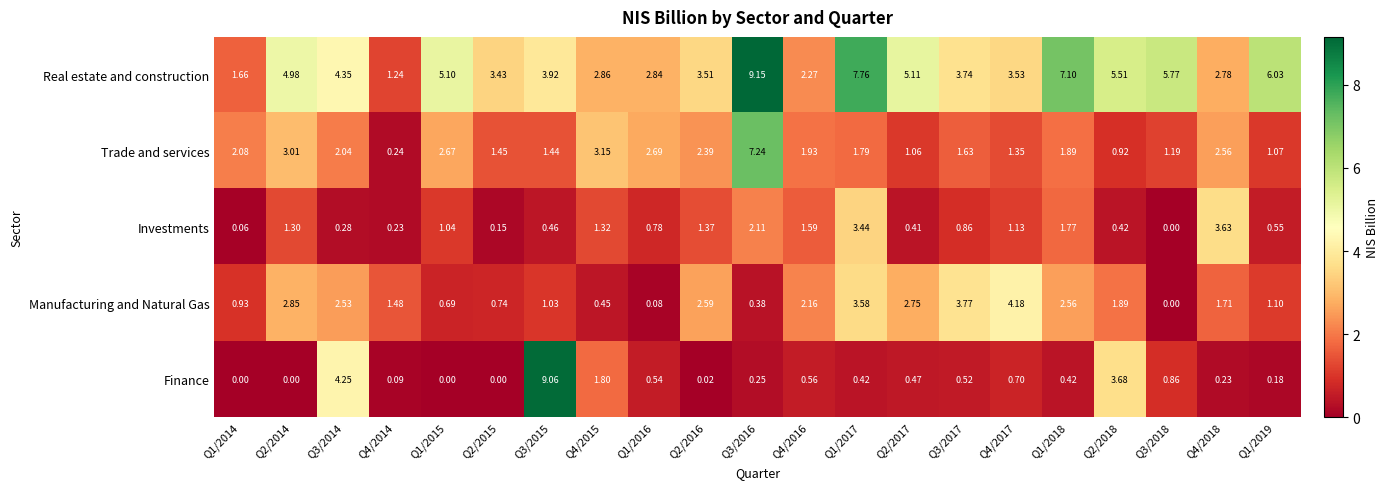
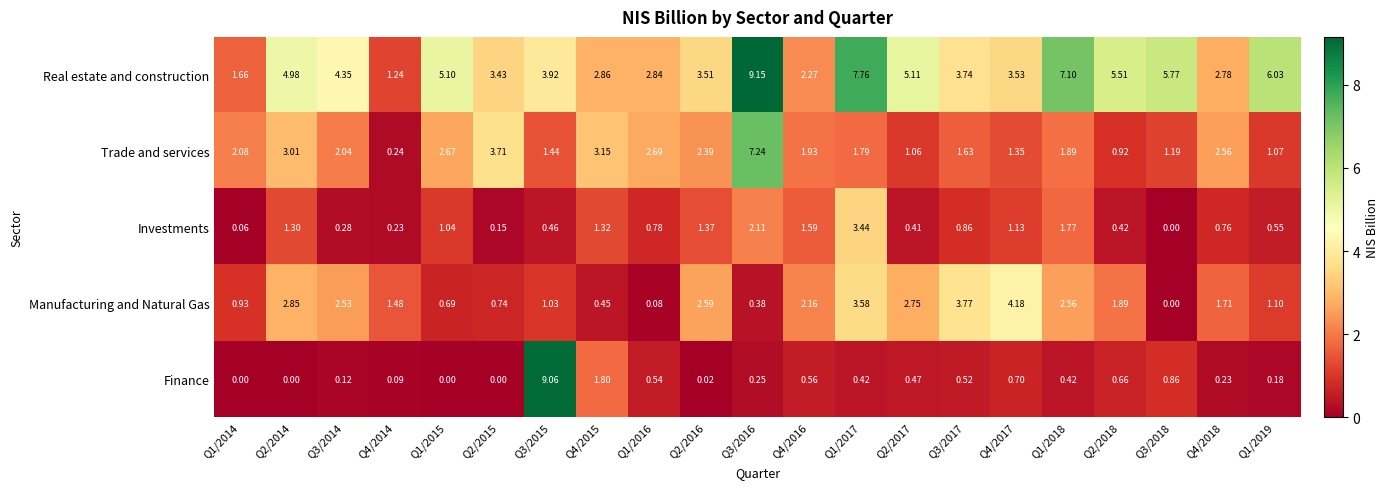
Trade and services, Q2/2015: 1.45 -> 3.71
Investments, Q4/2018: 3.63 -> 0.76
Finance, Q3/2014: 4.25 -> 0.12
Finance, Q2/2018: 3.68 -> 0.66
